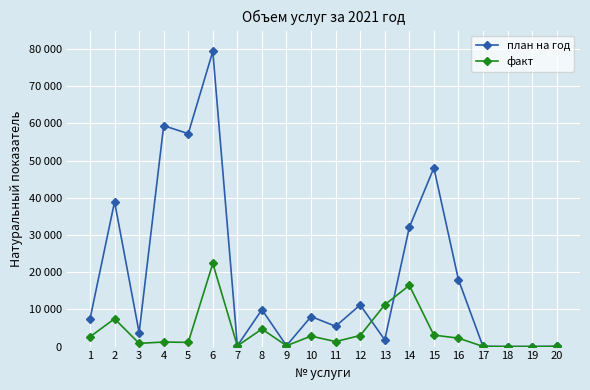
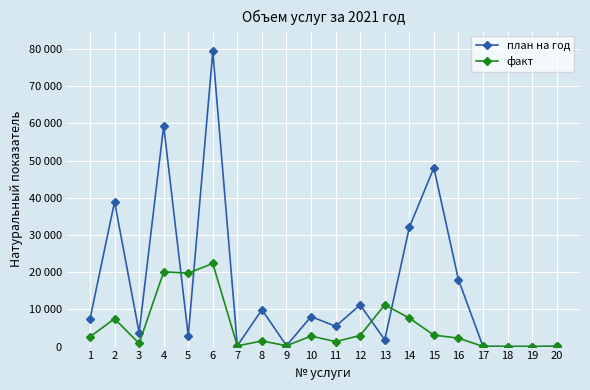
факт, 4: 1000 -> 20000
план на год, 5: 57000 -> 3000
факт, 5: 1000 -> 20000
факт, 8: 5000 -> 2000
факт, 14: 16000 -> 8000
